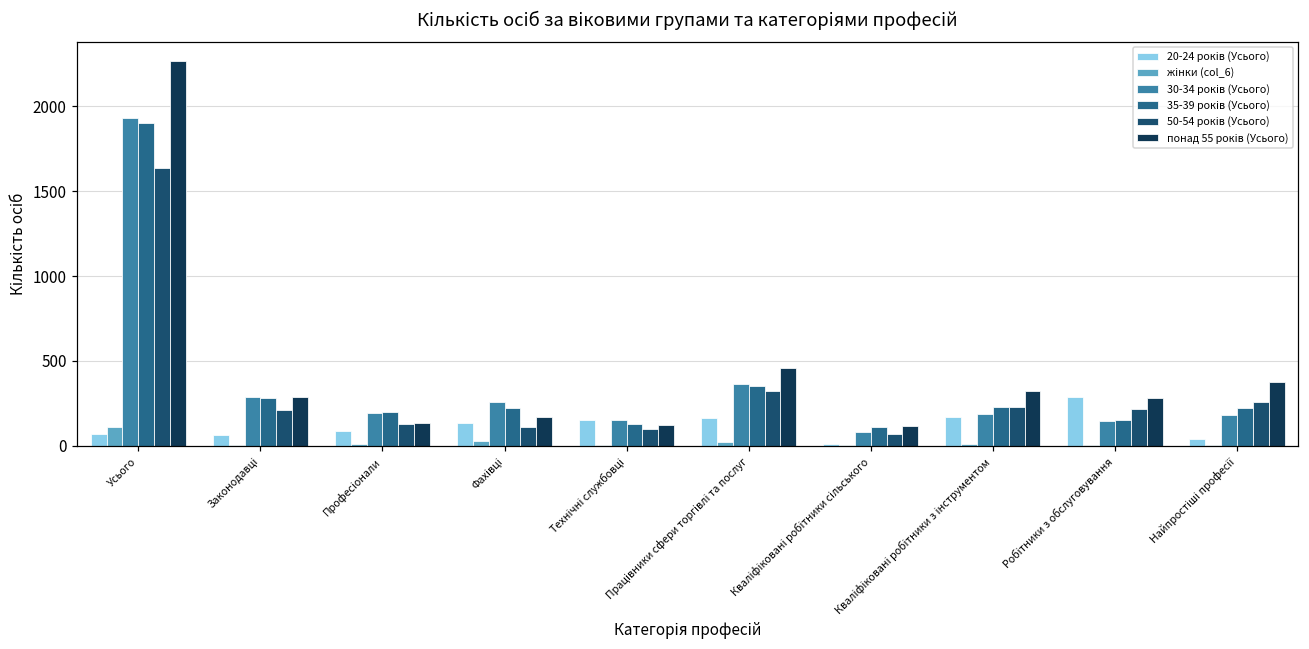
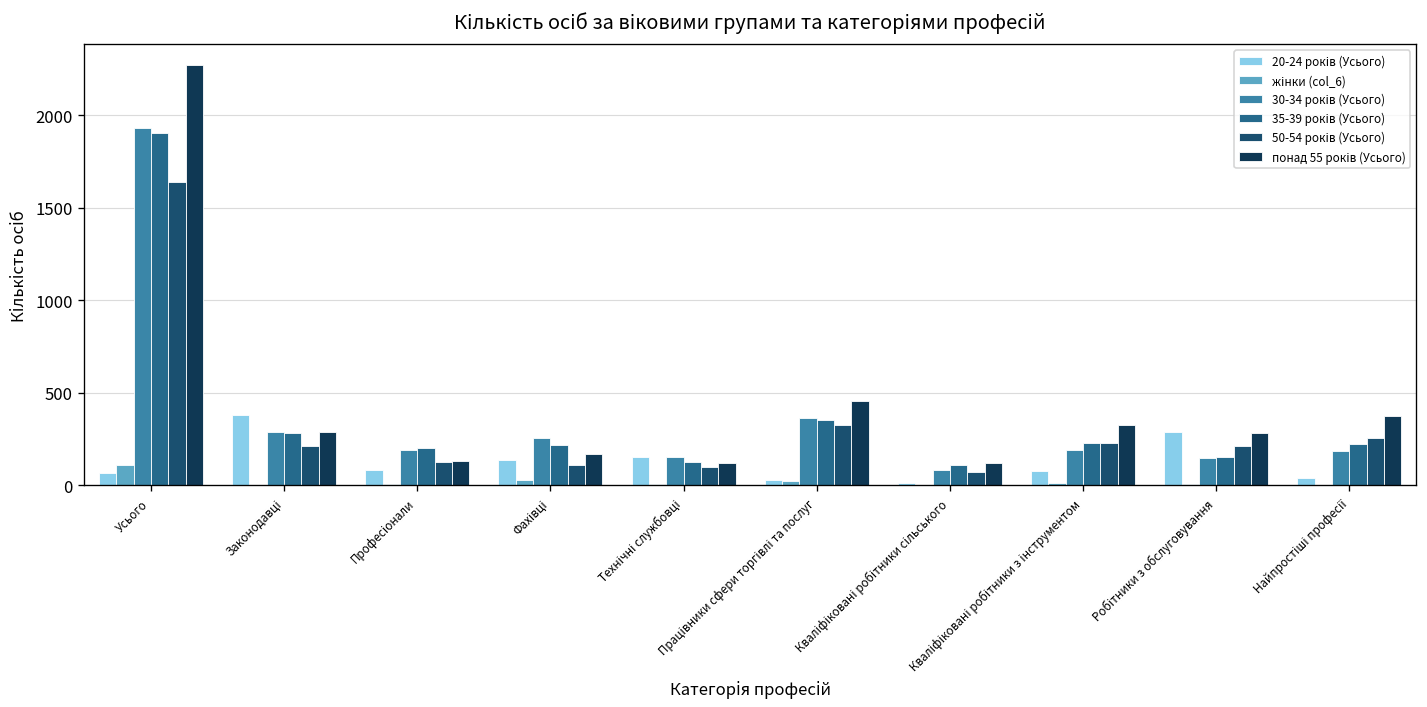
20-24 років (Усього), Законодавці: 60 -> 380
20-24 років (Усього), Працівники сфери торгівлі та послуг: 160 -> 30
20-24 років (Усього), Кваліфіковані робітники з інструментом: 170 -> 80
